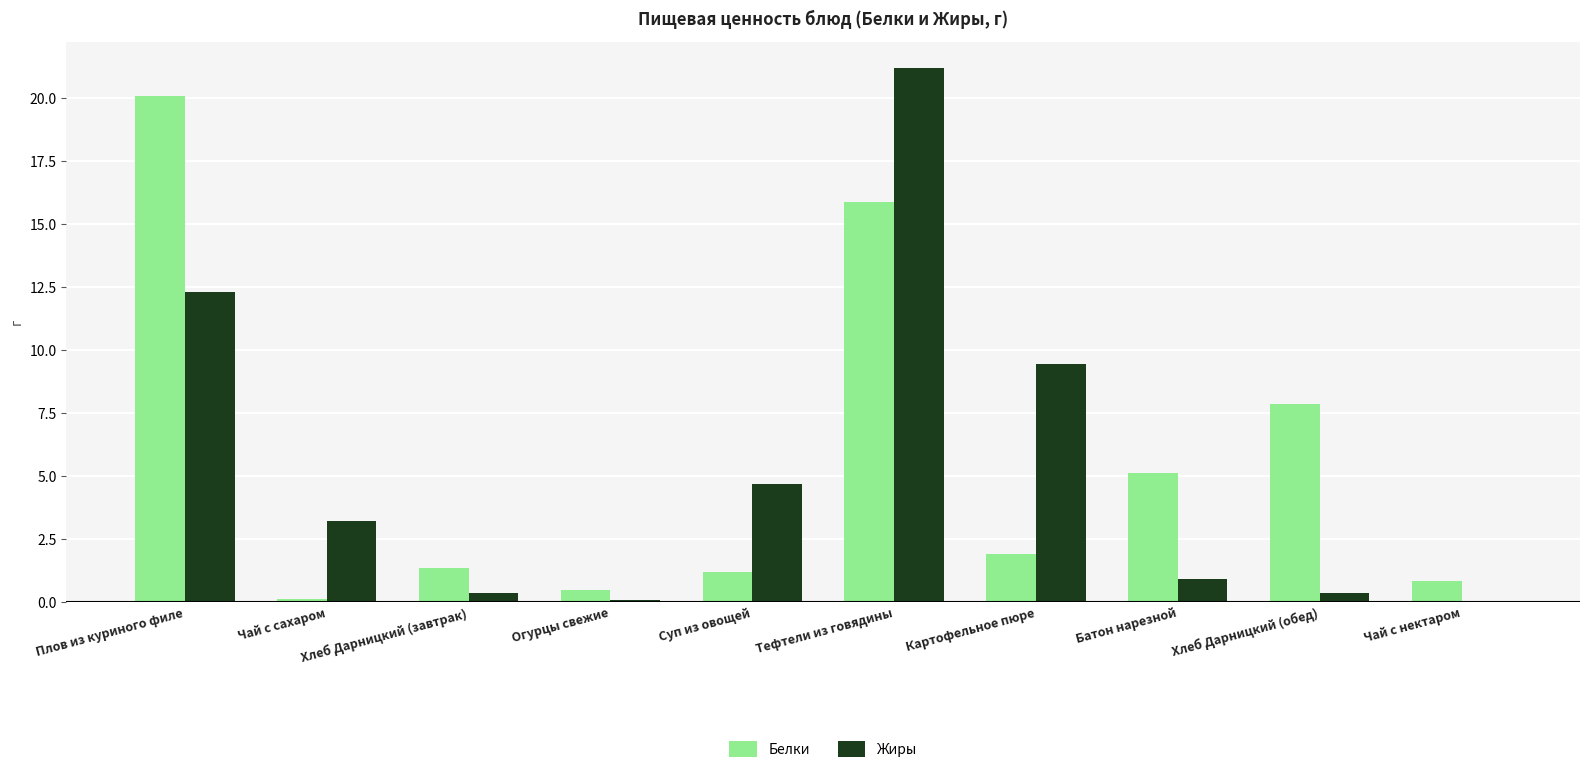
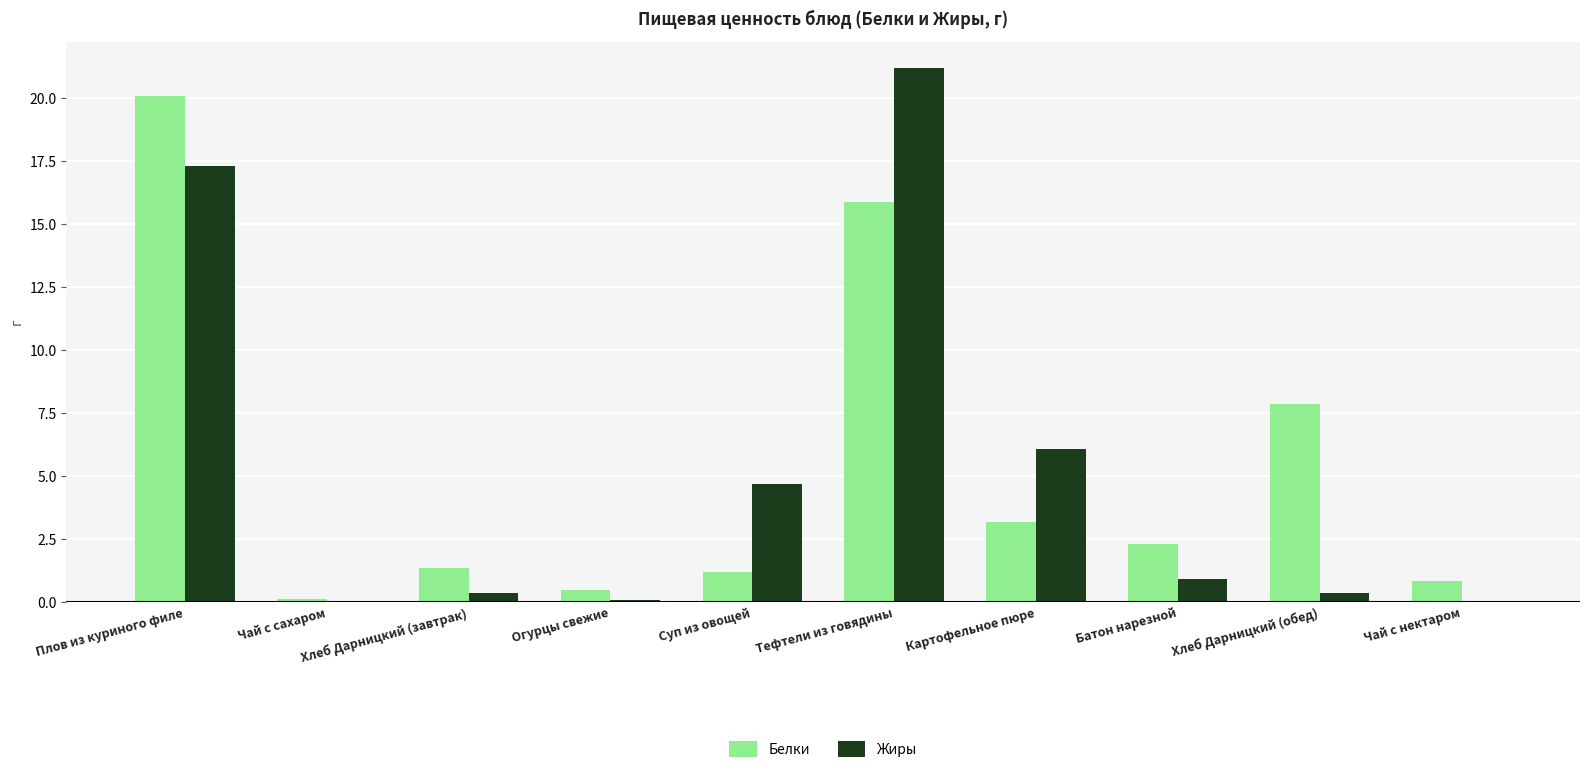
Жиры, Плов из куриного филе: 12.3 -> 17.3
Жиры, Чай с сахаром: 3.2 -> 0.0
Белки, Картофельное пюре: 1.9 -> 3.2
Жиры, Картофельное пюре: 9.5 -> 6.1
Белки, Батон нарезной: 5.1 -> 2.3
